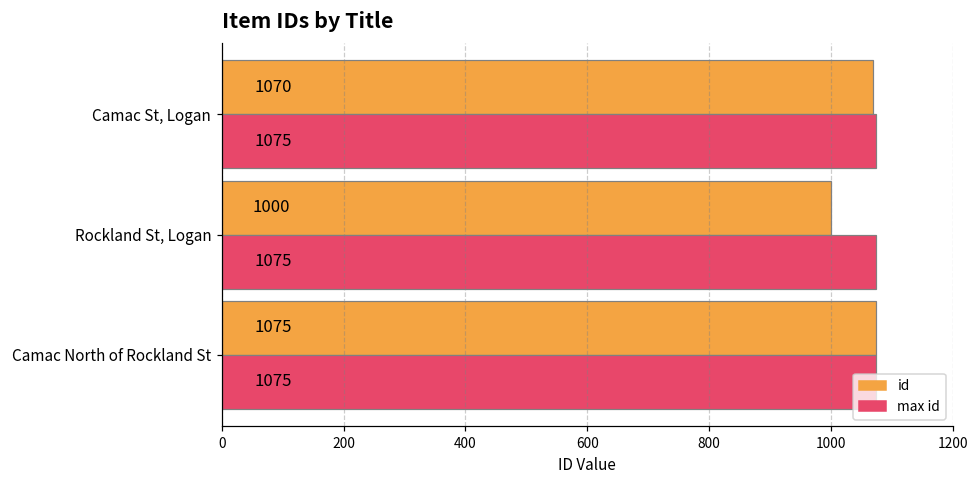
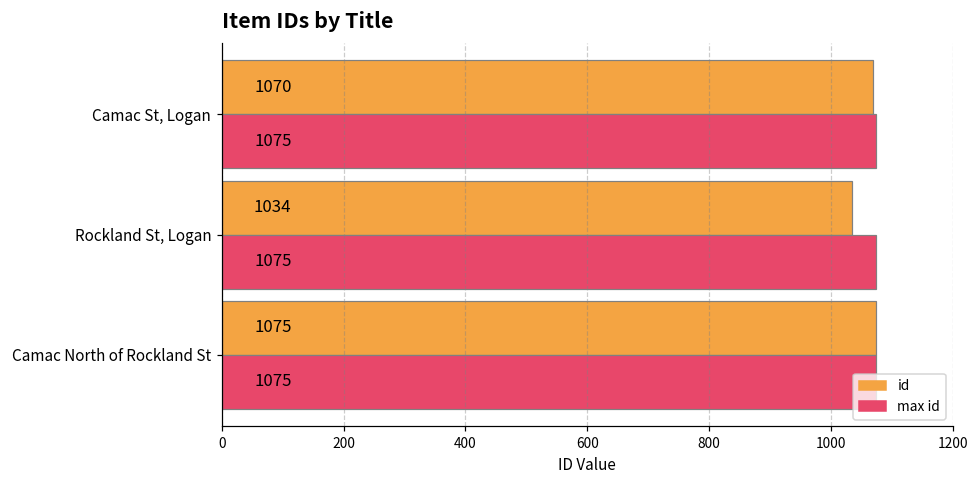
id, Rockland St, Logan: 1000 -> 1034
